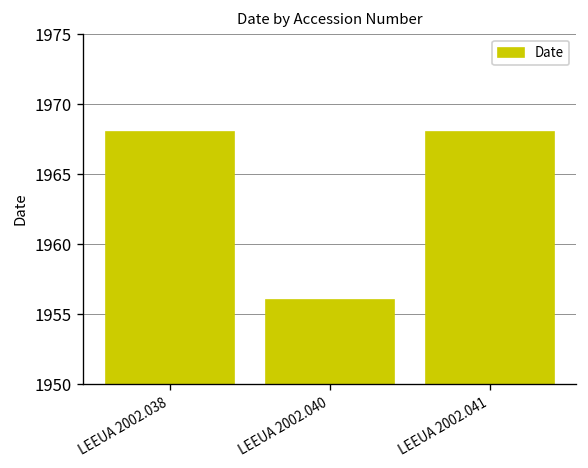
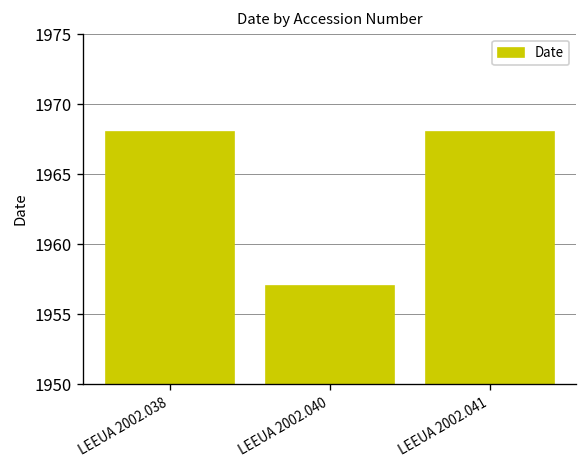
LEEUA 2002.040: 1956 -> 1957
